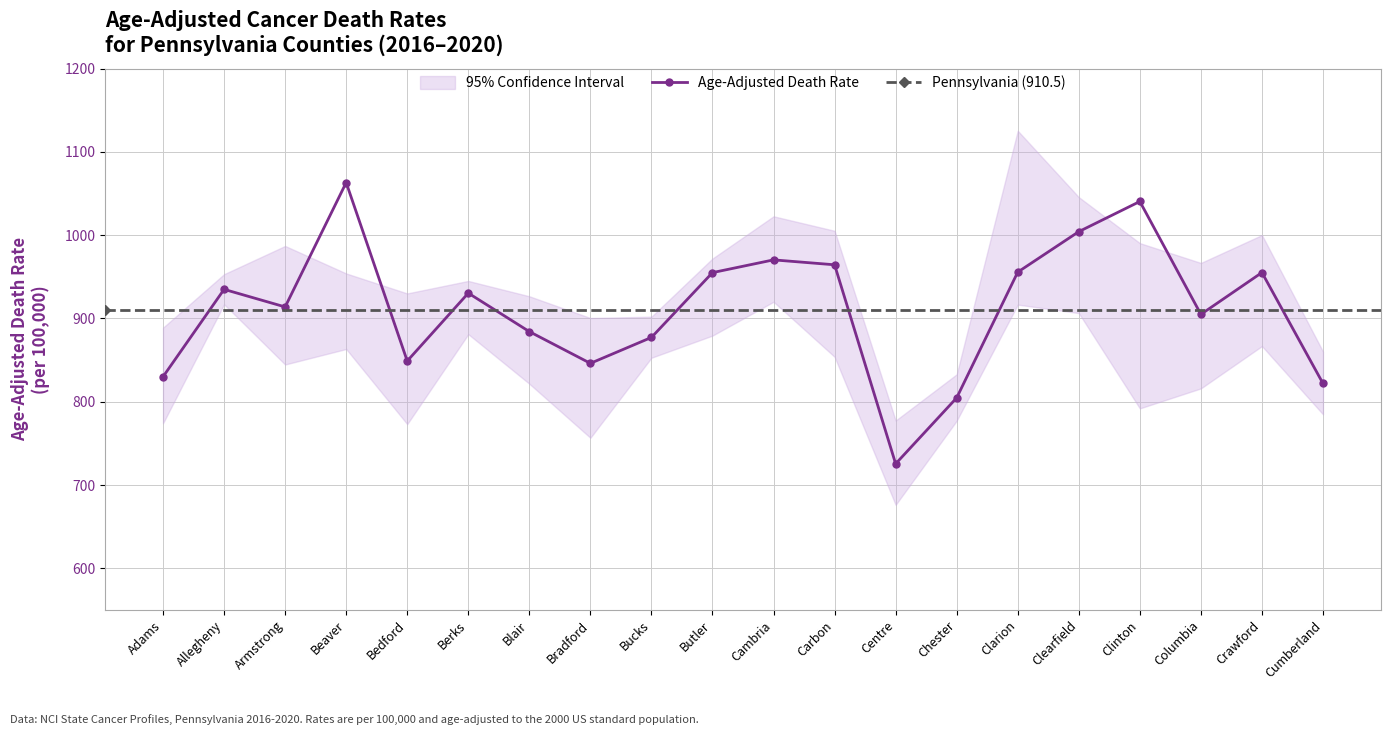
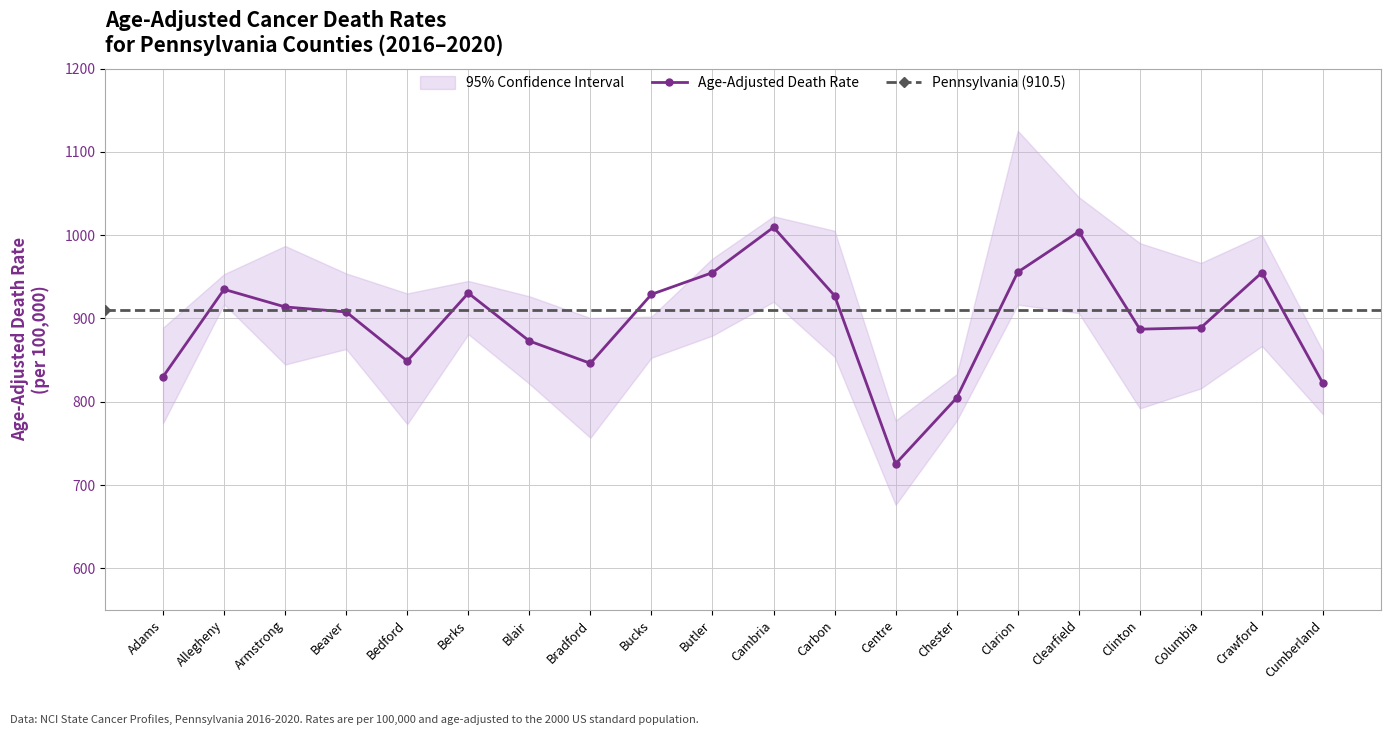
Age-Adjusted Death Rate, Beaver: 1060 -> 910
Age-Adjusted Death Rate, Blair: 880 -> 870
Age-Adjusted Death Rate, Bucks: 880 -> 930
Age-Adjusted Death Rate, Cambria: 970 -> 1010
Age-Adjusted Death Rate, Carbon: 960 -> 930
Age-Adjusted Death Rate, Clinton: 1040 -> 890
Age-Adjusted Death Rate, Columbia: 900 -> 890
